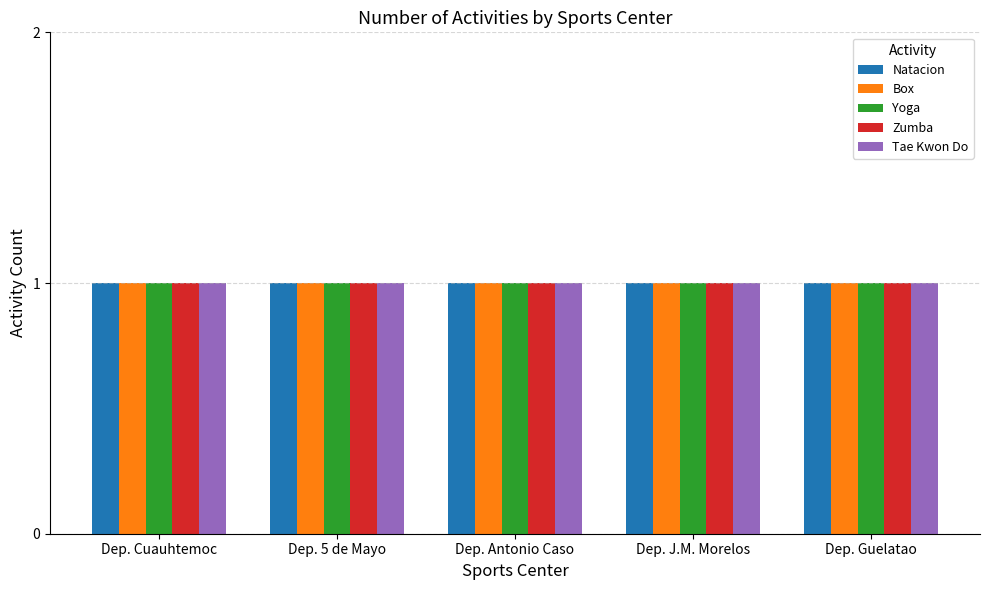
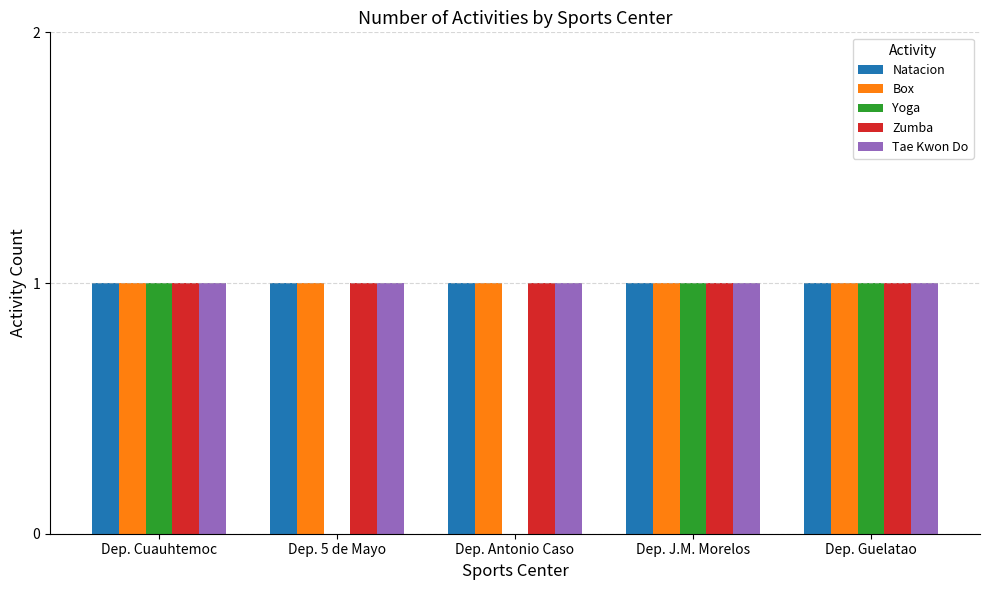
Yoga, Dep. 5 de Mayo: 1 -> 0
Yoga, Dep. Antonio Caso: 1 -> 0
